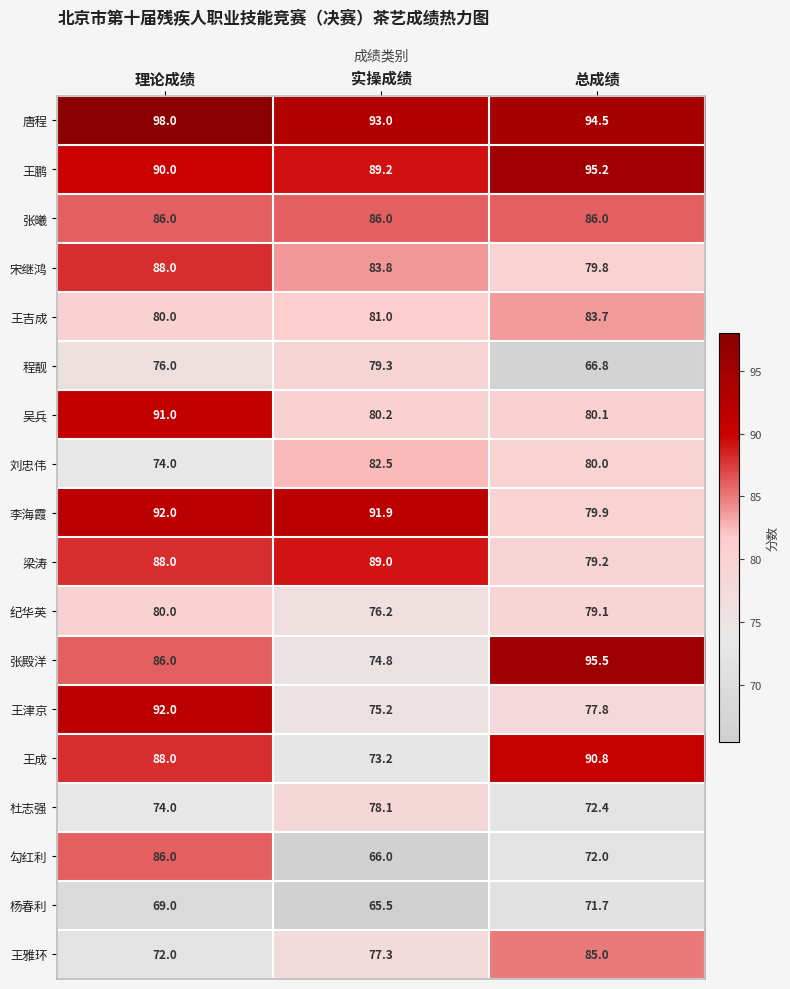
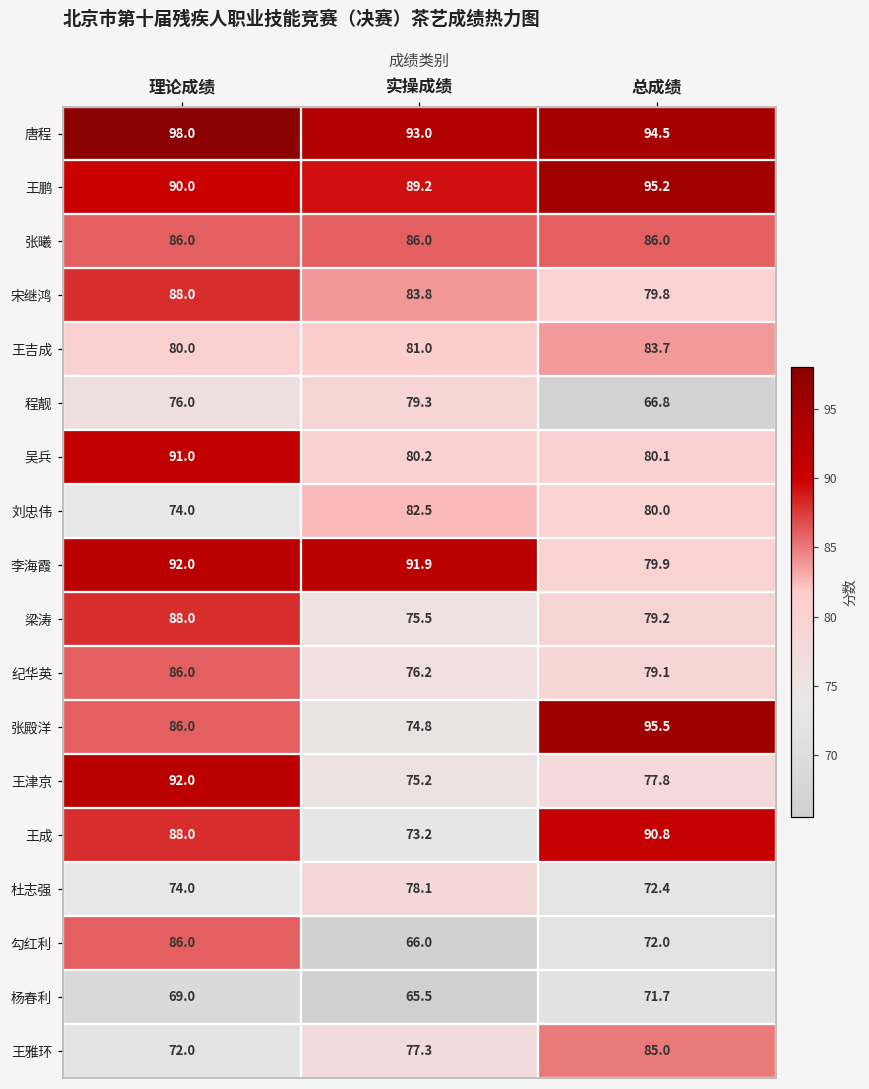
梁涛, 实操成绩: 89.0 -> 75.5
纪华英, 理论成绩: 80.0 -> 86.0
